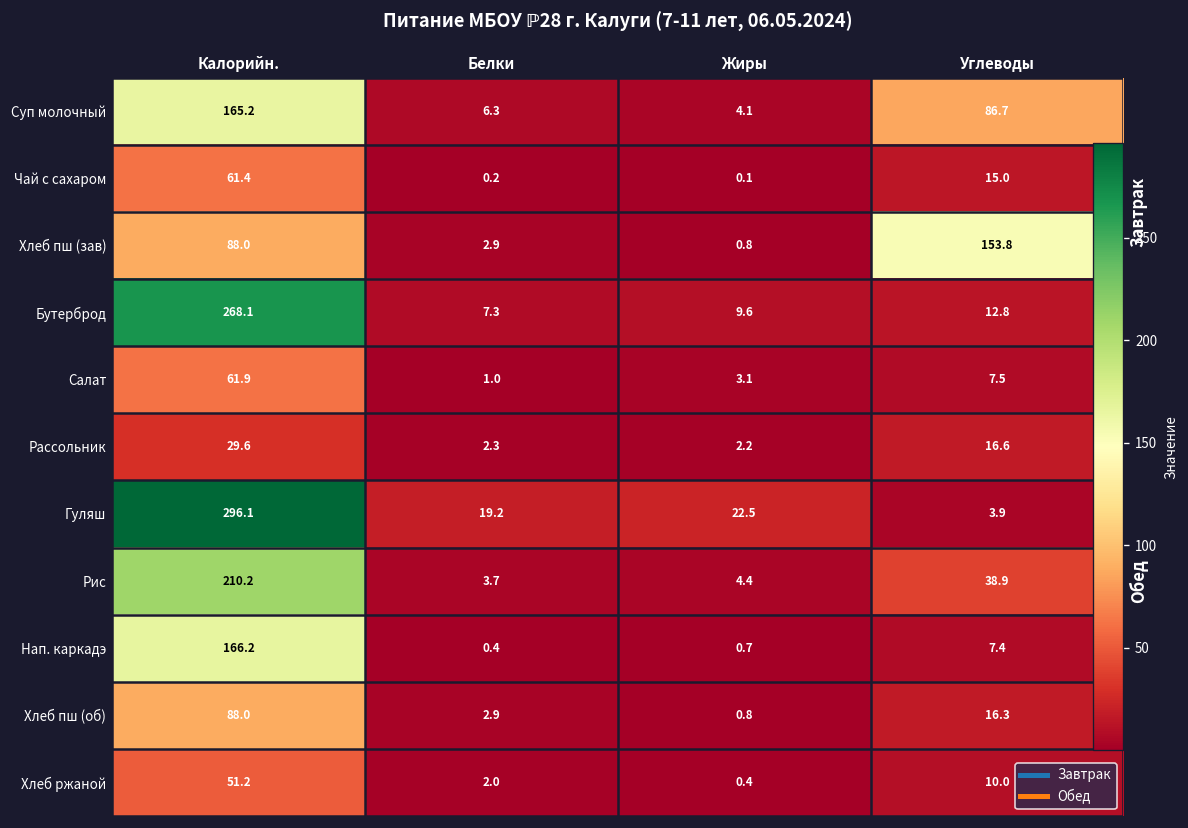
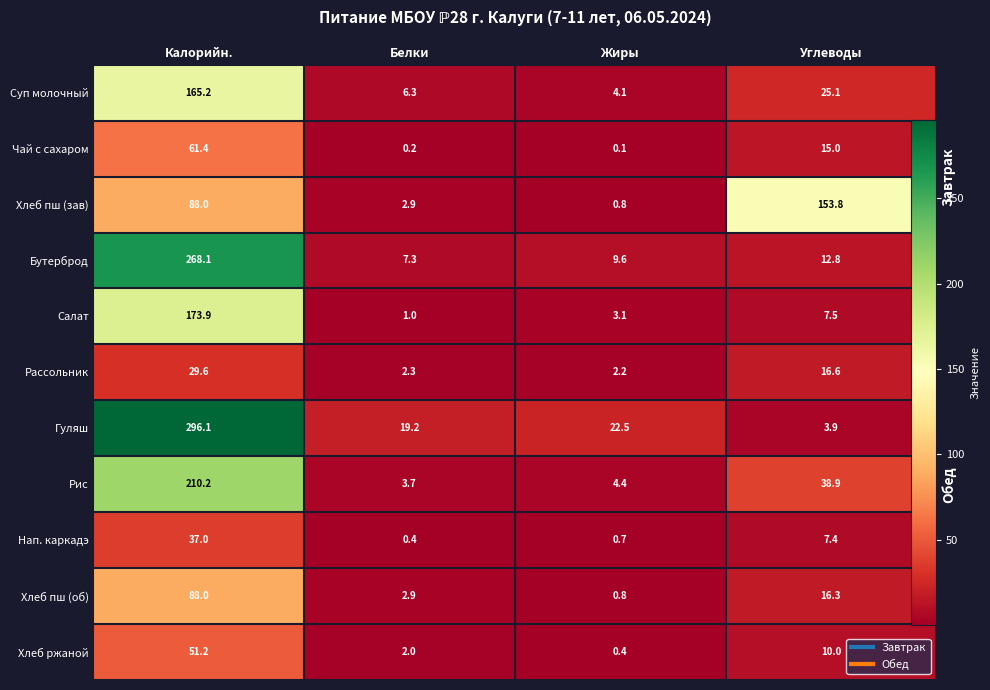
Суп молочный, Углеводы: 86.7 -> 25.1
Салат, Калорийн.: 61.9 -> 173.9
Нап. каркадэ, Калорийн.: 166.2 -> 37.0
